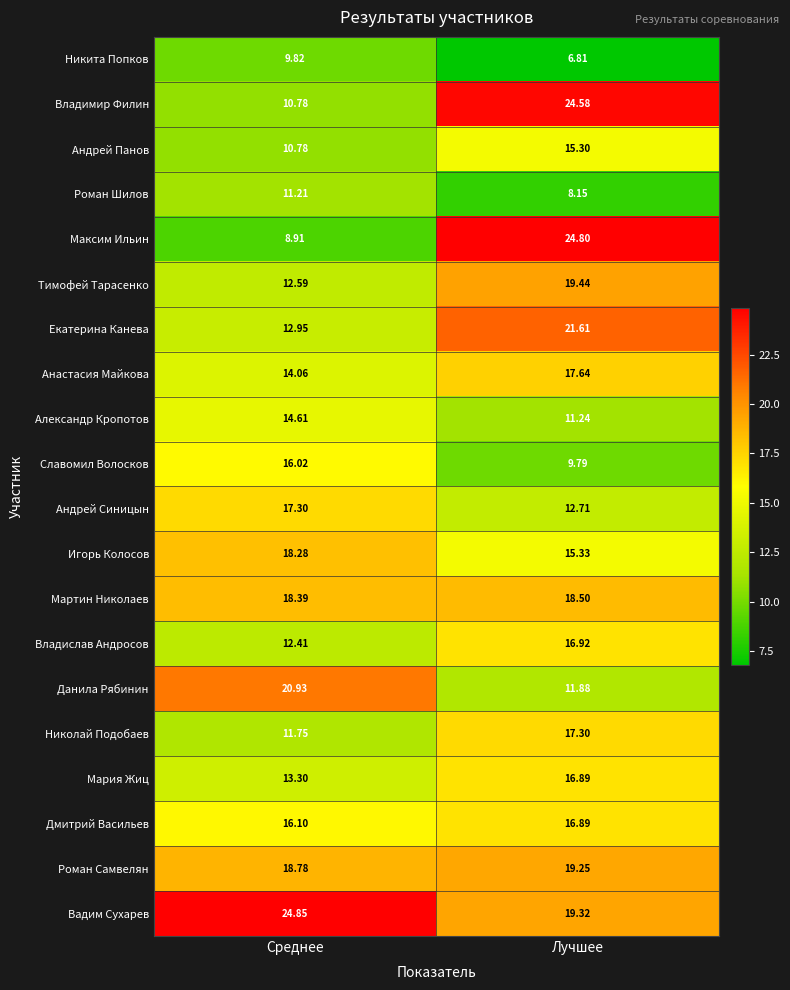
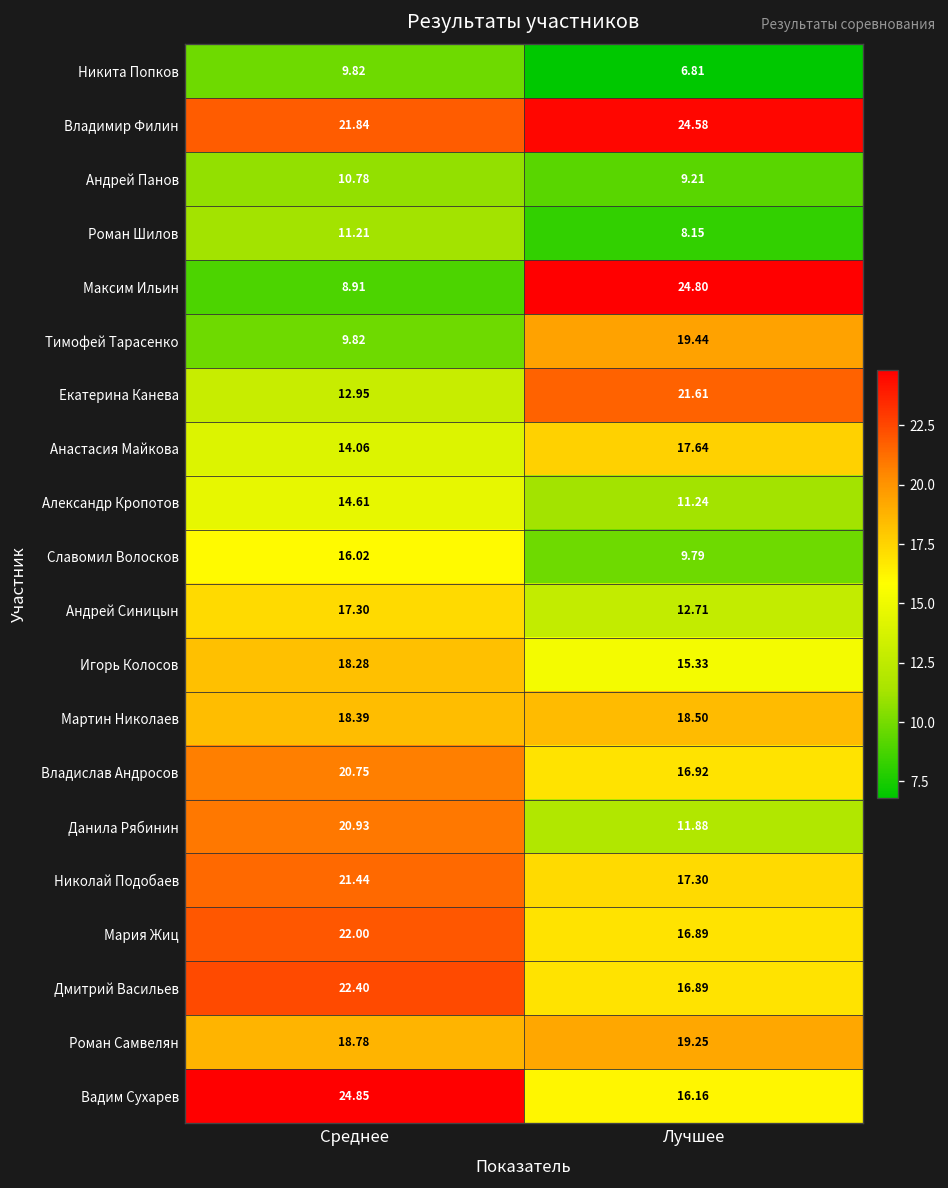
Владимир Филин, Среднее: 10.78 -> 21.84
Андрей Панов, Лучшее: 15.30 -> 9.21
Тимофей Тарасенко, Среднее: 12.59 -> 9.82
Владислав Андросов, Среднее: 12.41 -> 20.75
Николай Подобаев, Среднее: 11.75 -> 21.44
Мария Жиц, Среднее: 13.30 -> 22.00
Дмитрий Васильев, Среднее: 16.10 -> 22.40
Вадим Сухарев, Лучшее: 19.32 -> 16.16
